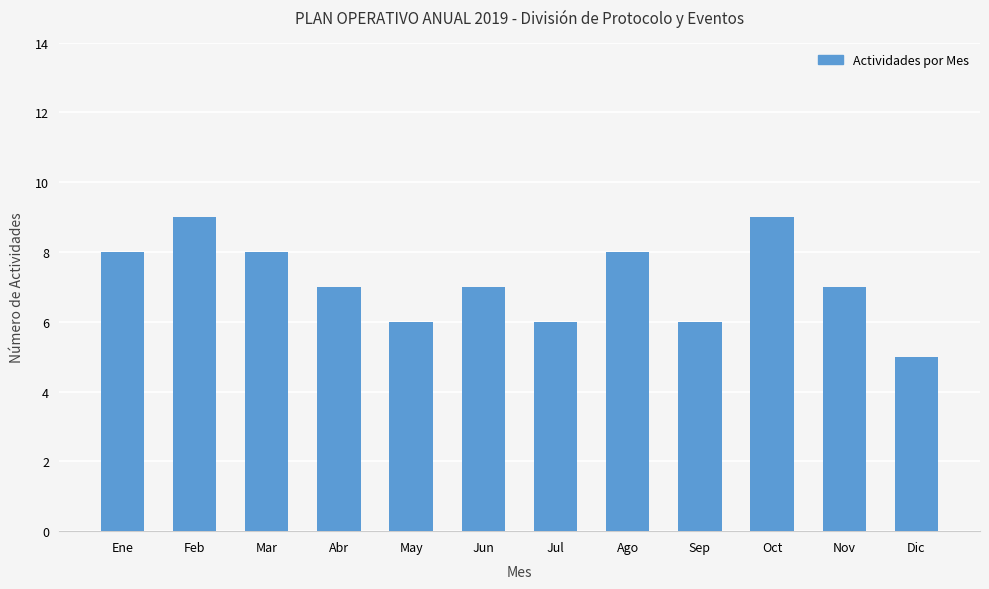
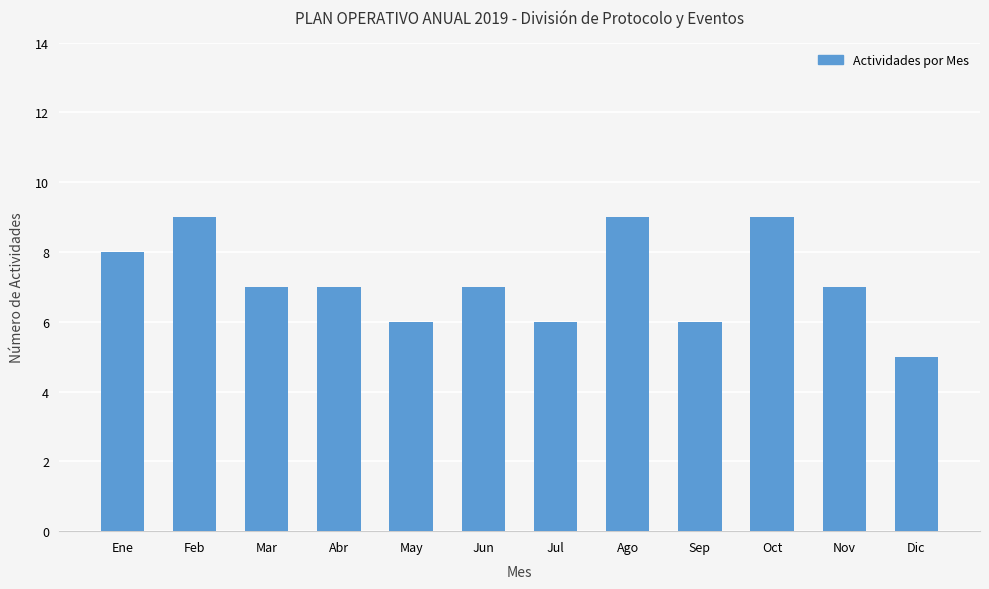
Mar: 8 -> 7
Ago: 8 -> 9
